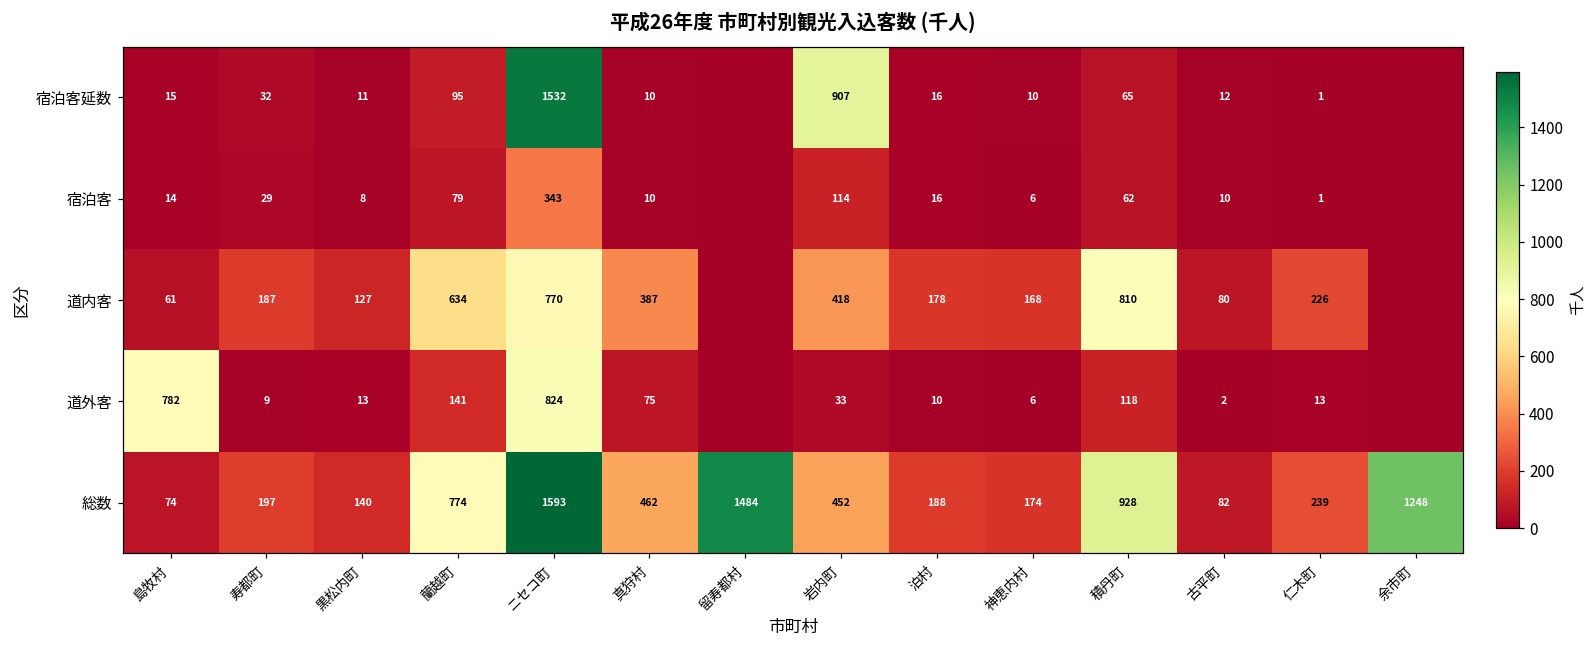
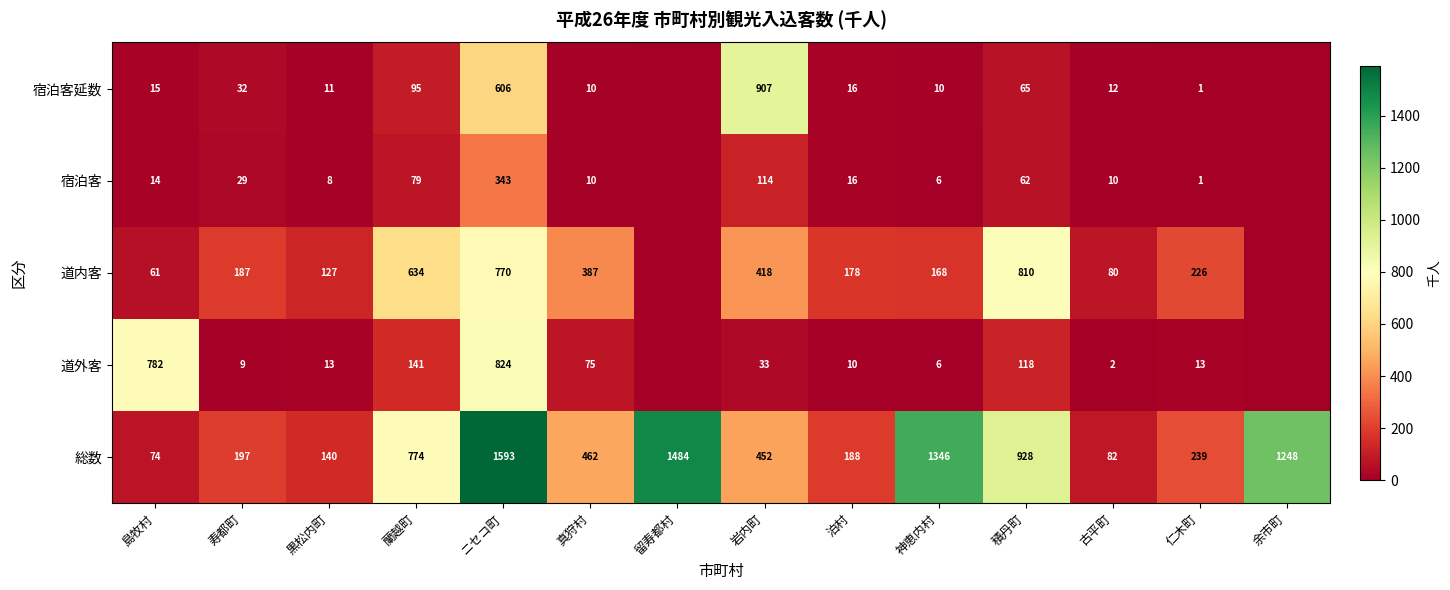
宿泊客延数, ニセコ町: 1532 -> 606
総数, 神恵内村: 174 -> 1346
